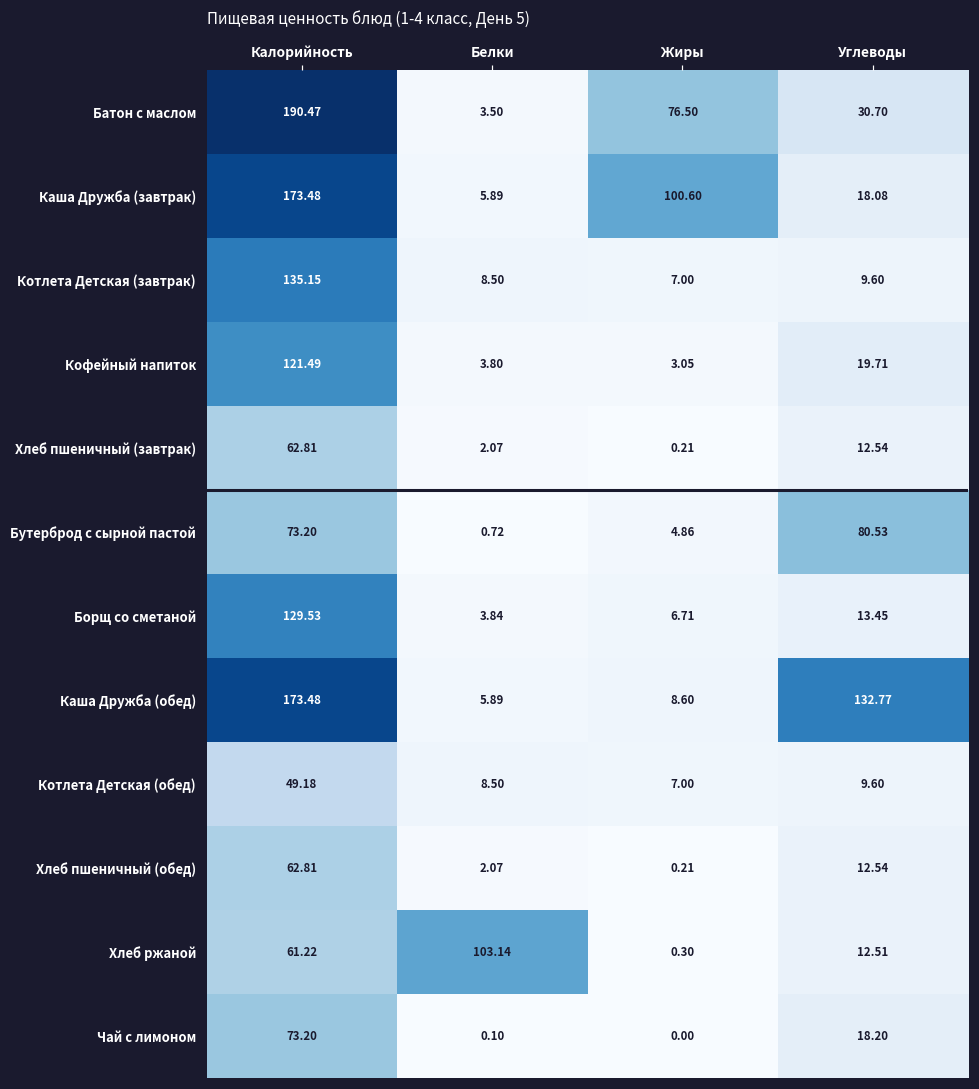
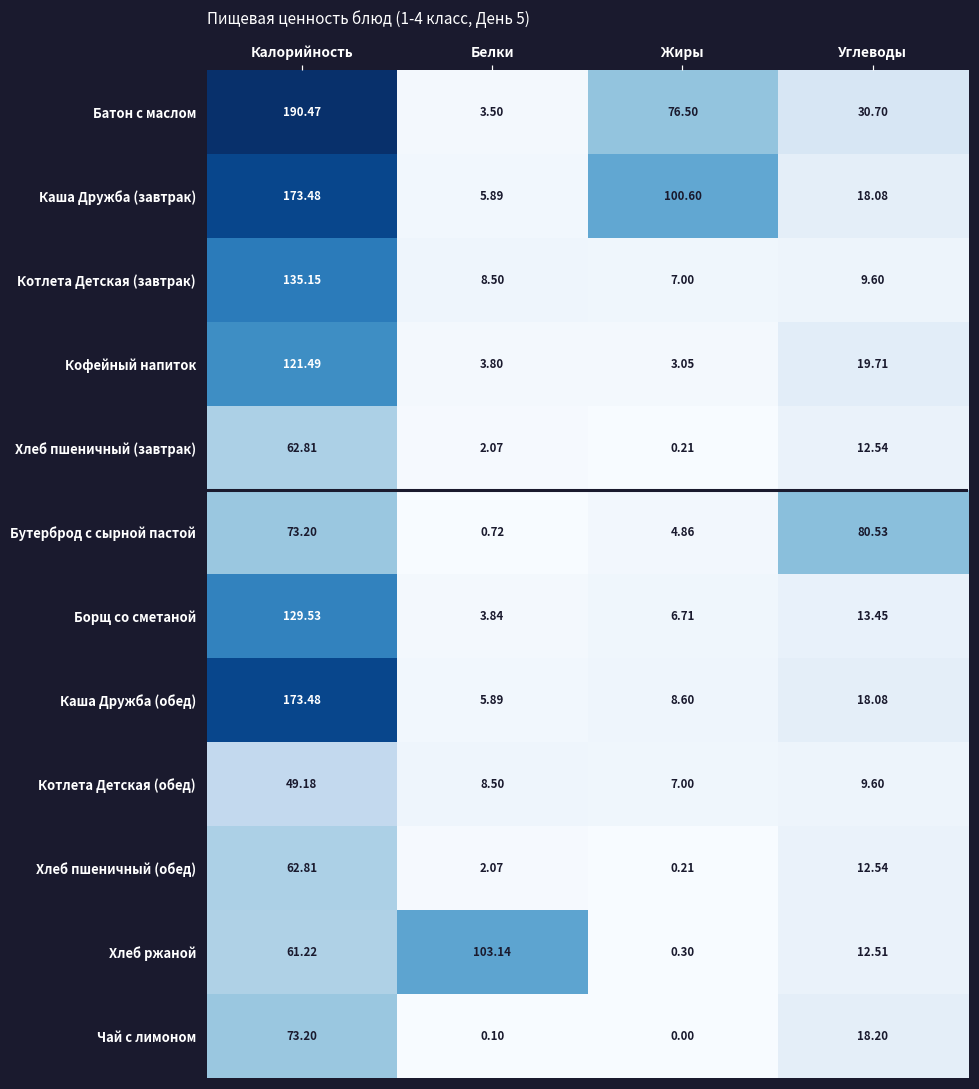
Каша Дружба (обед), Углеводы: 132.77 -> 18.08
